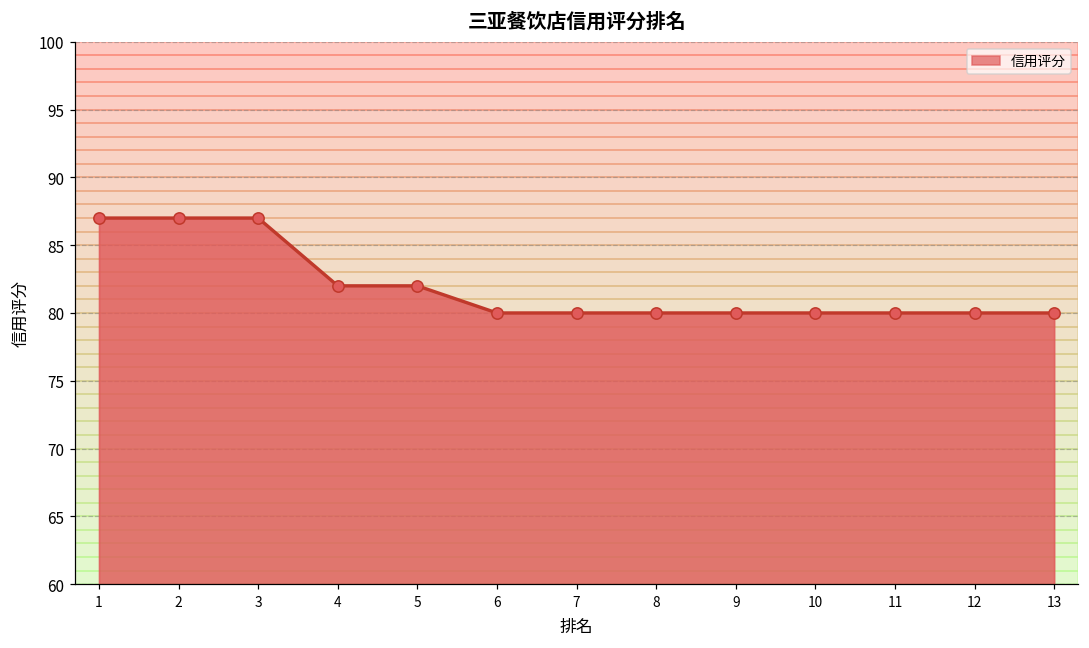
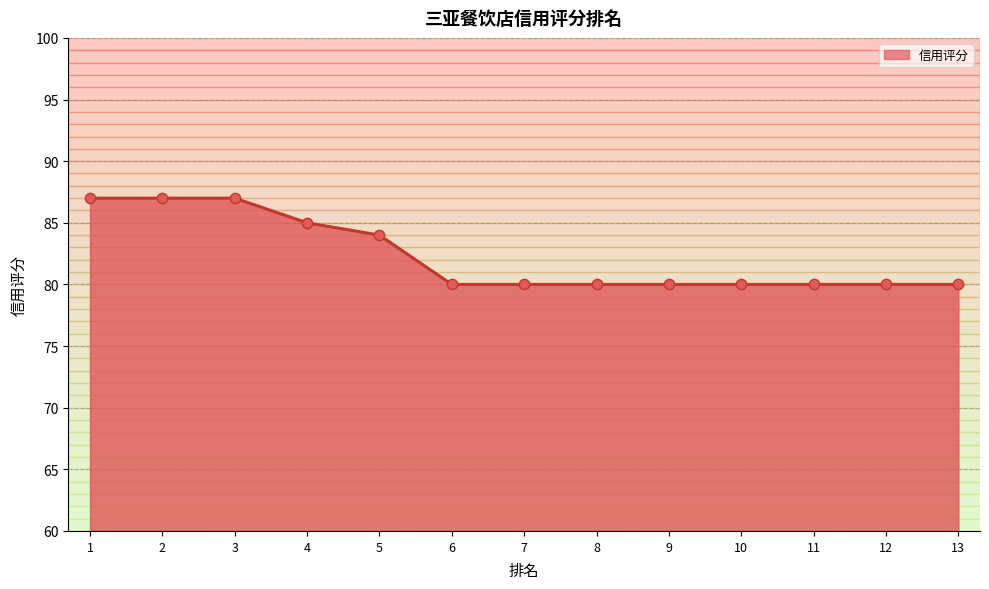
信用评分, 4: 82 -> 85
信用评分, 5: 82 -> 84
